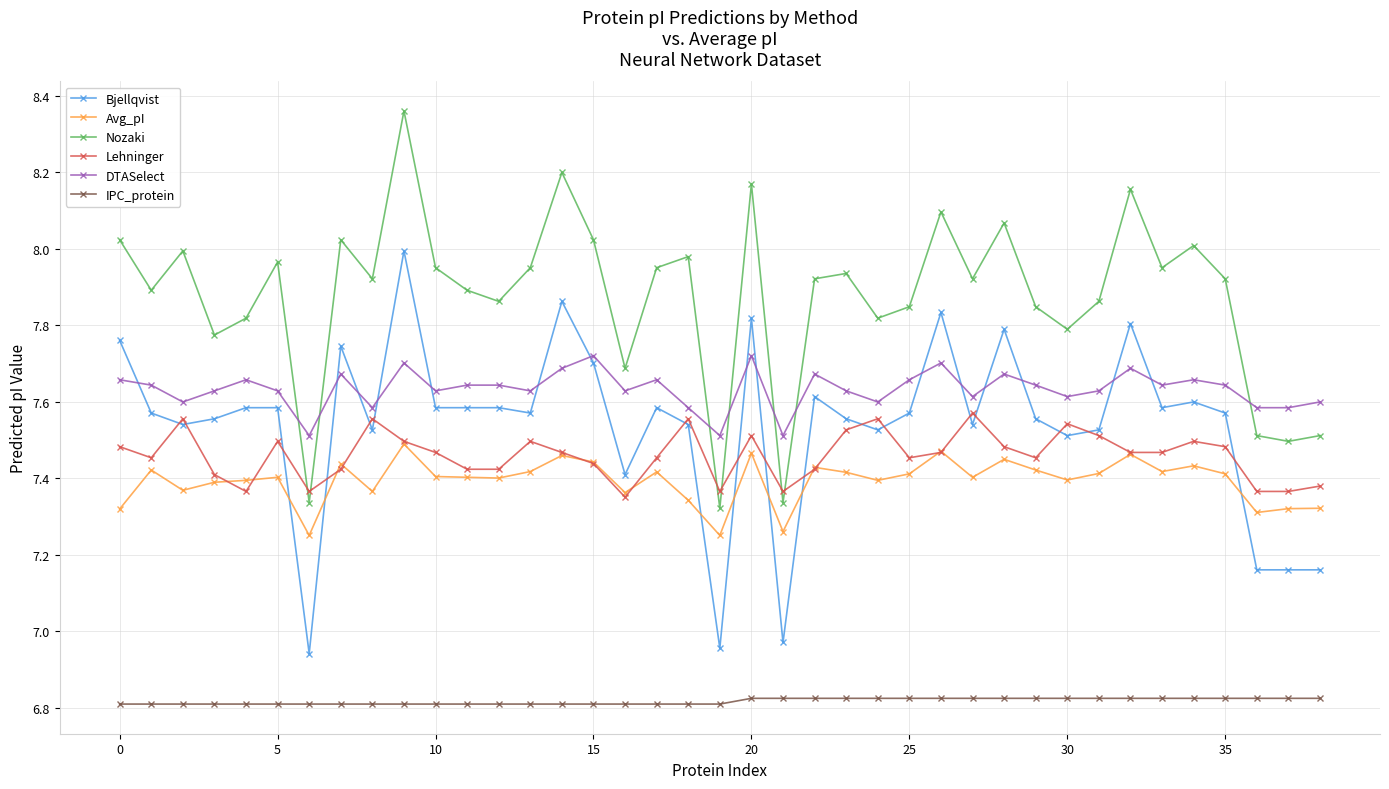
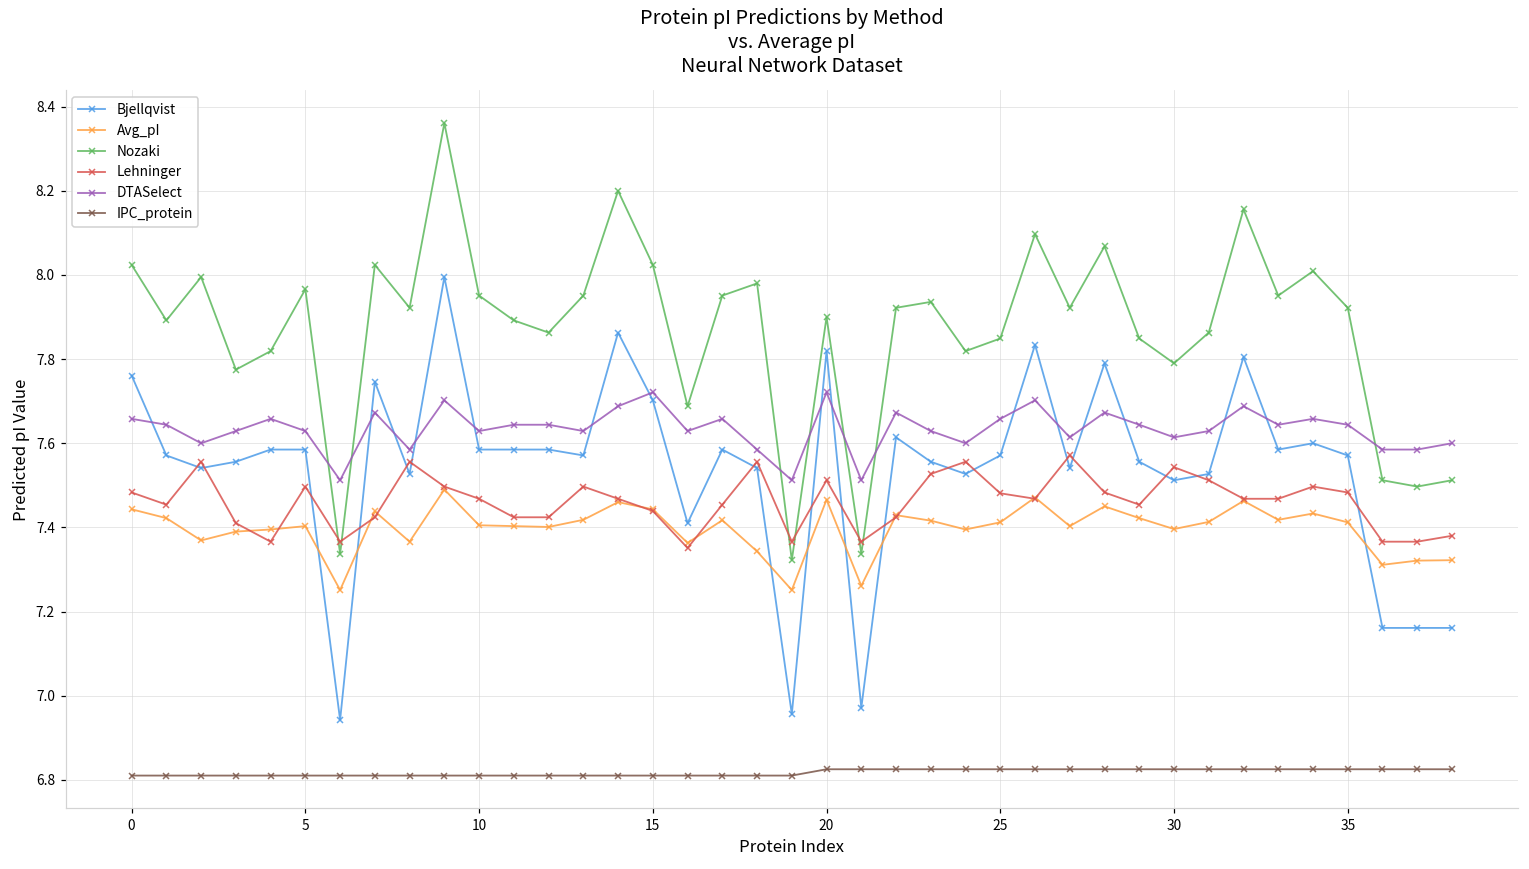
Avg_pI, 0: 7.32 -> 7.44
Nozaki, 20: 8.17 -> 7.90
Lehninger, 25: 7.45 -> 7.48
